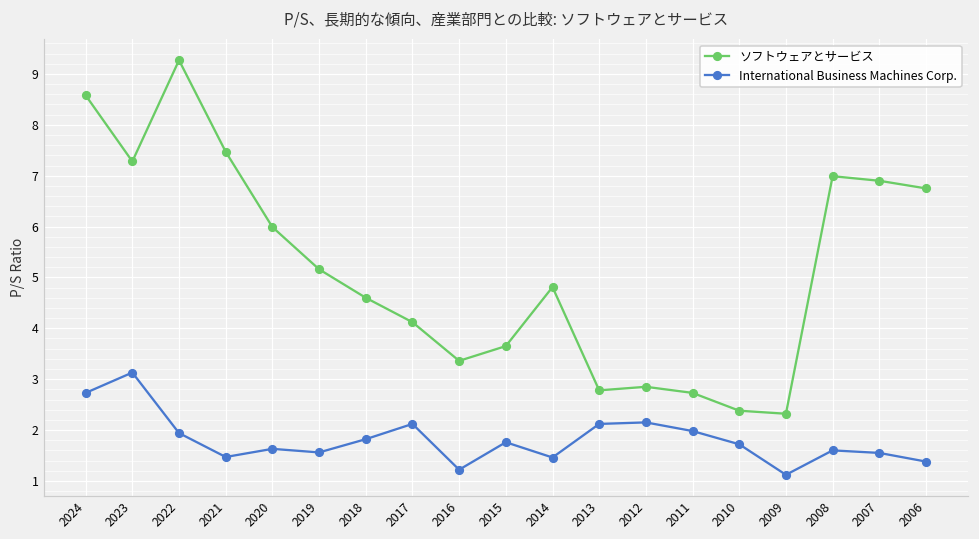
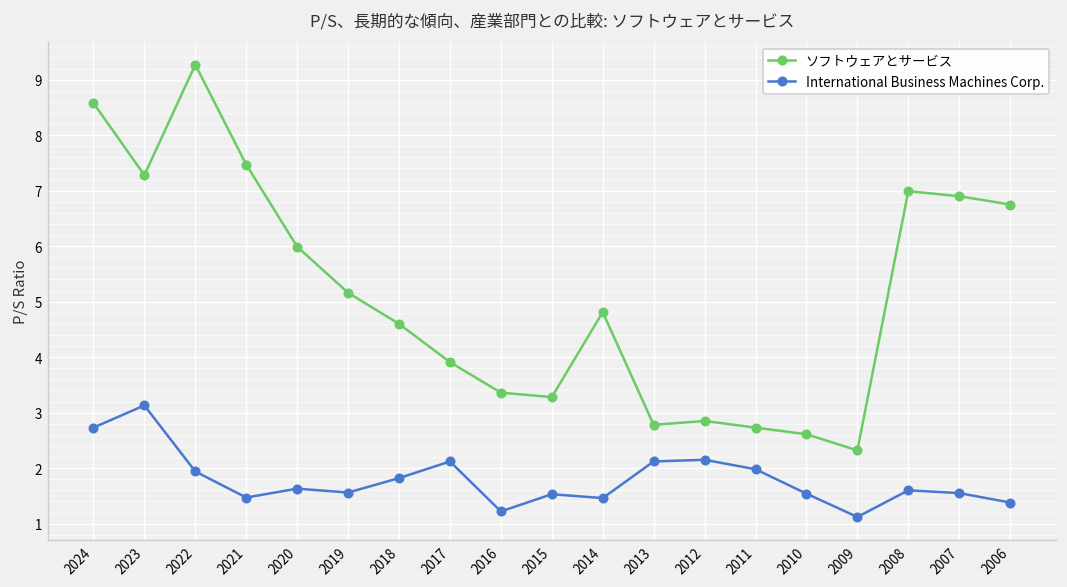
ソフトウェアとサービス, 2017: 4.1 -> 3.9
ソフトウェアとサービス, 2015: 3.7 -> 3.3
International Business Machines Corp., 2015: 1.8 -> 1.5
ソフトウェアとサービス, 2010: 2.4 -> 2.6
International Business Machines Corp., 2010: 1.7 -> 1.5
